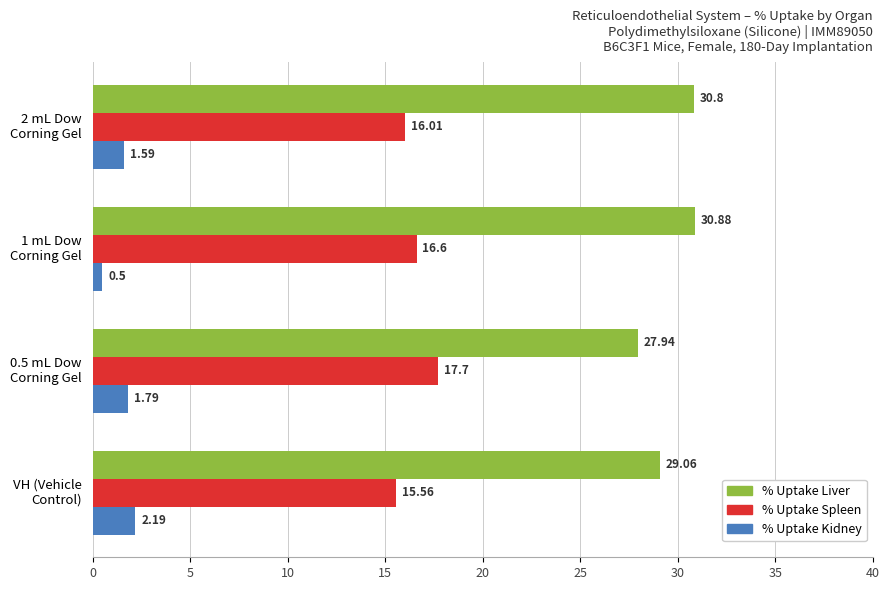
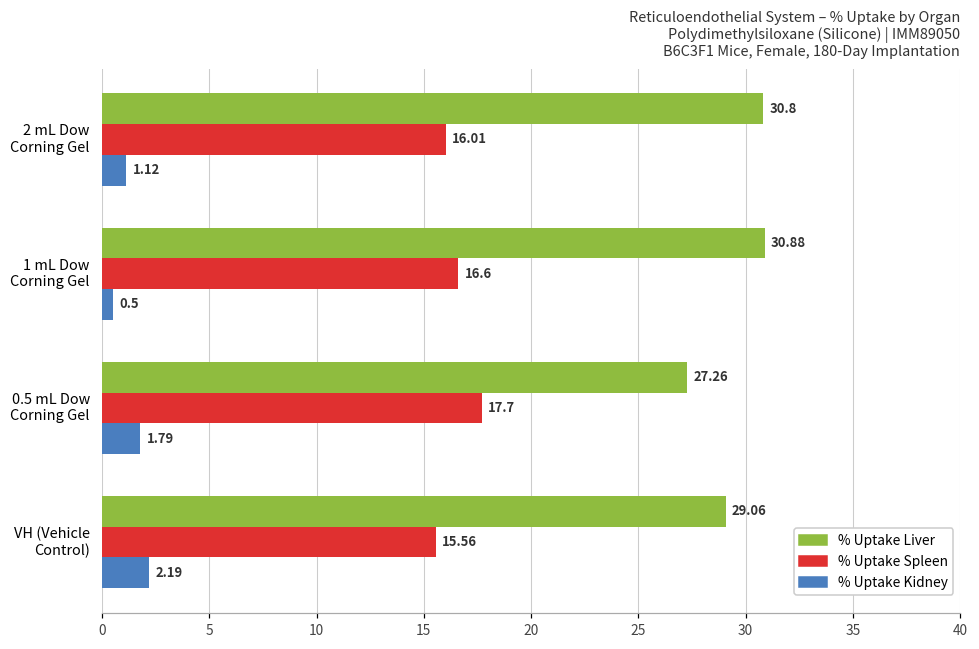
% Uptake Kidney, 2 mL Dow Corning Gel: 1.59 -> 1.12
% Uptake Liver, 0.5 mL Dow Corning Gel: 27.94 -> 27.26
